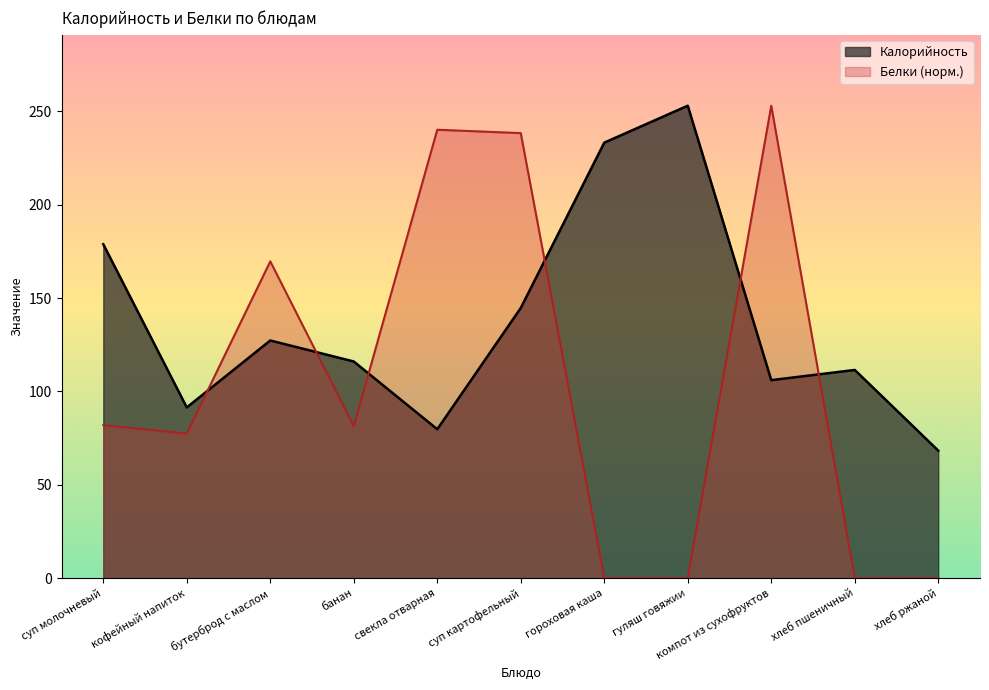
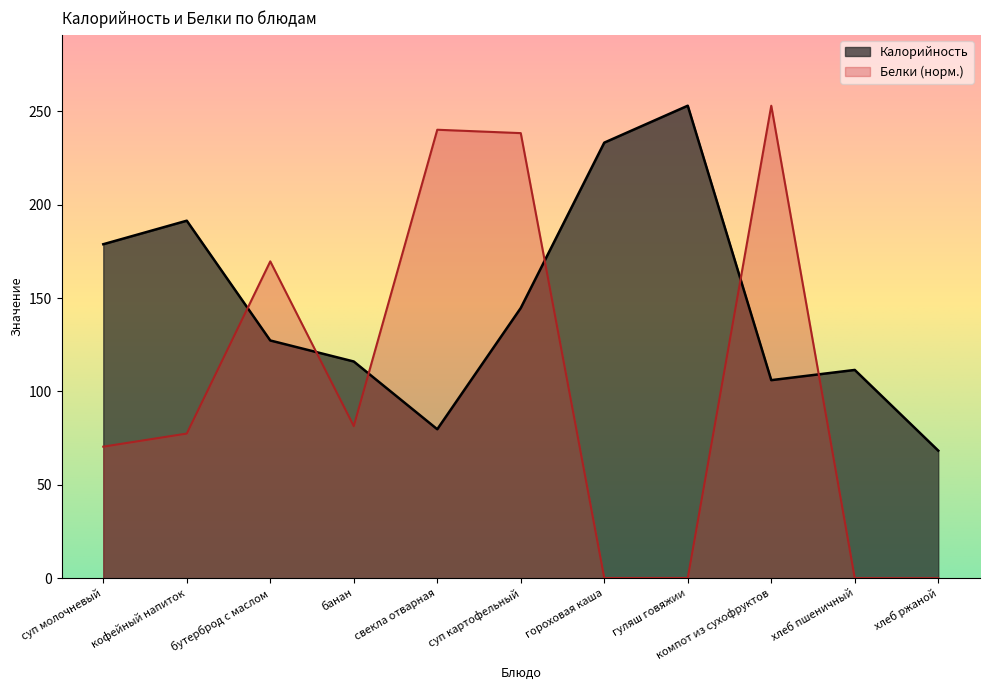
Белки (норм.), суп молочневый: 82 -> 70
Калорийность, кофейный напиток: 91 -> 191
